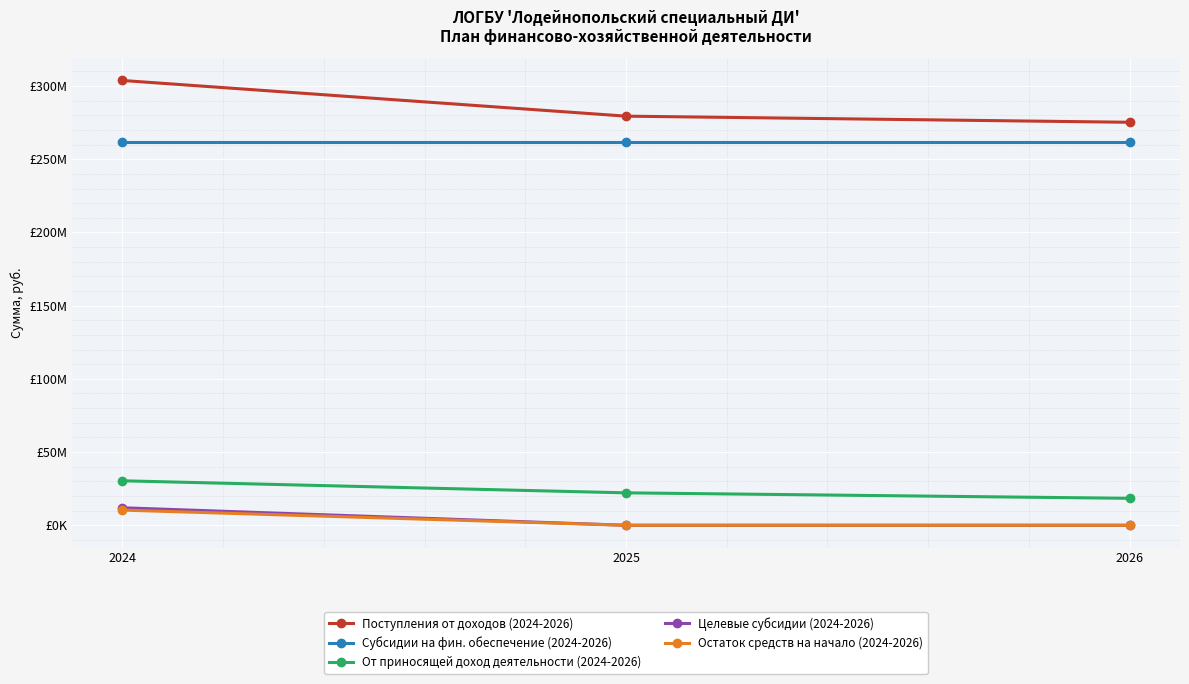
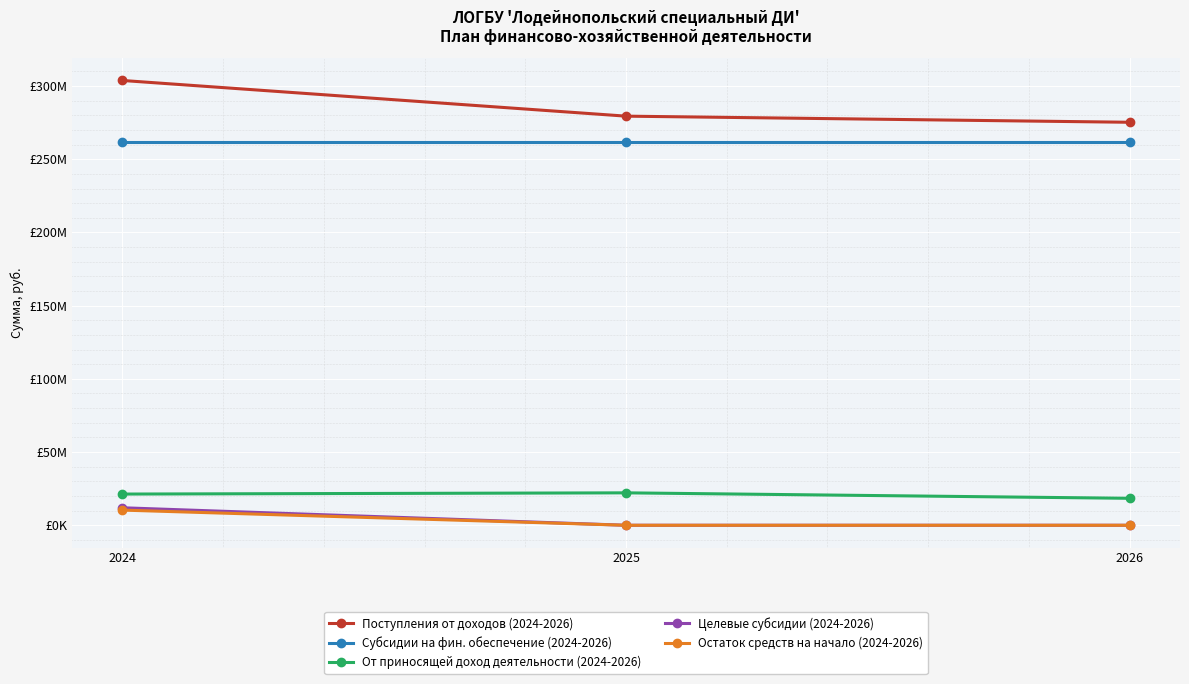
От приносящей доход деятельности (2024-2026), 2024: £30000000 -> £21000000
